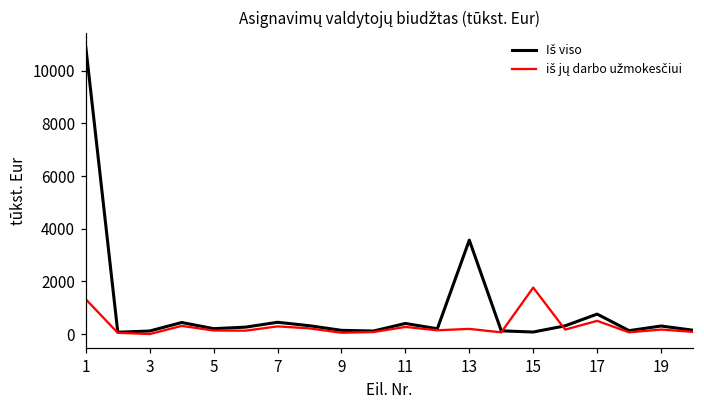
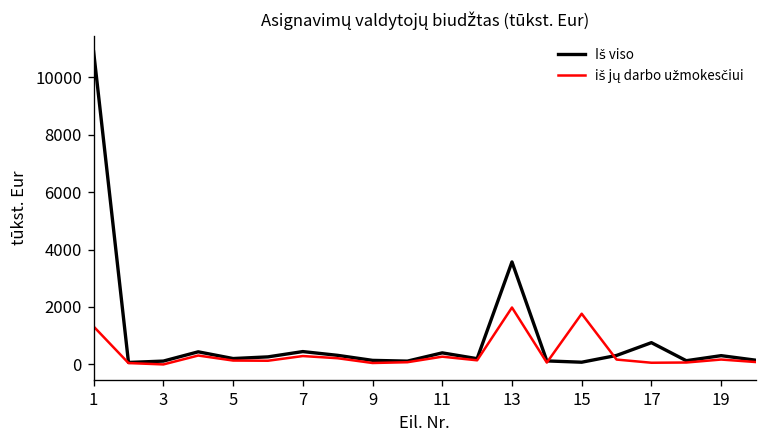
iš jų darbo užmokesčiui, 13: 200 -> 2000
iš jų darbo užmokesčiui, 17: 500 -> 100
